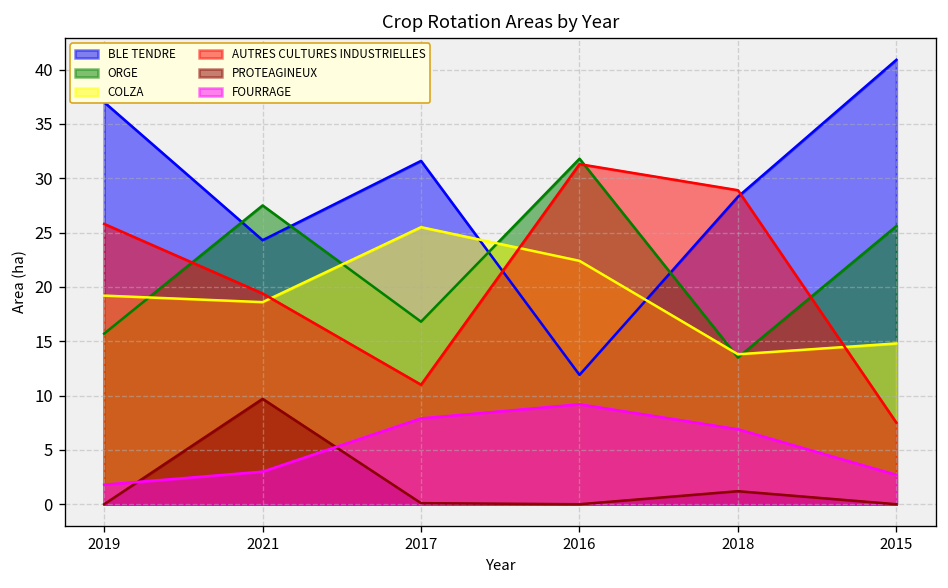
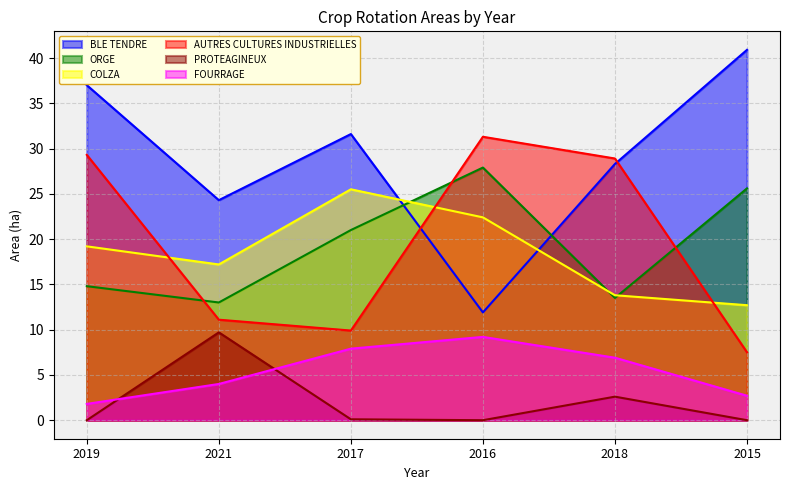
ORGE, 2019: 16 -> 15
AUTRES CULTURES INDUSTRIELLES, 2019: 26 -> 29
ORGE, 2021: 28 -> 13
COLZA, 2021: 19 -> 17
AUTRES CULTURES INDUSTRIELLES, 2021: 19 -> 11
FOURRAGE, 2021: 3 -> 4
ORGE, 2017: 17 -> 21
AUTRES CULTURES INDUSTRIELLES, 2017: 11 -> 10
ORGE, 2016: 32 -> 28
PROTEAGINEUX, 2018: 1 -> 3
COLZA, 2015: 15 -> 13
